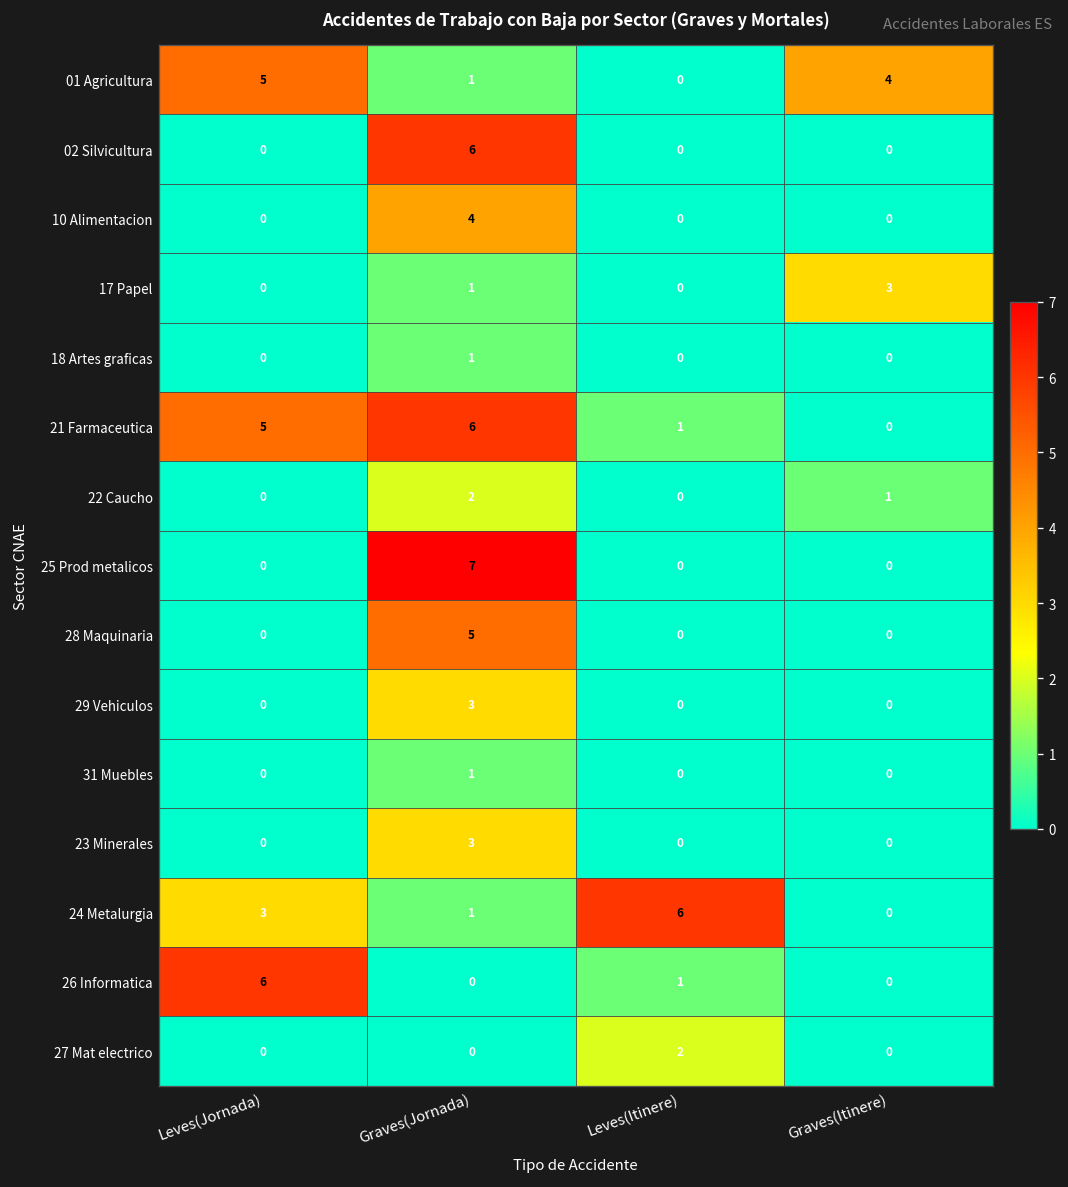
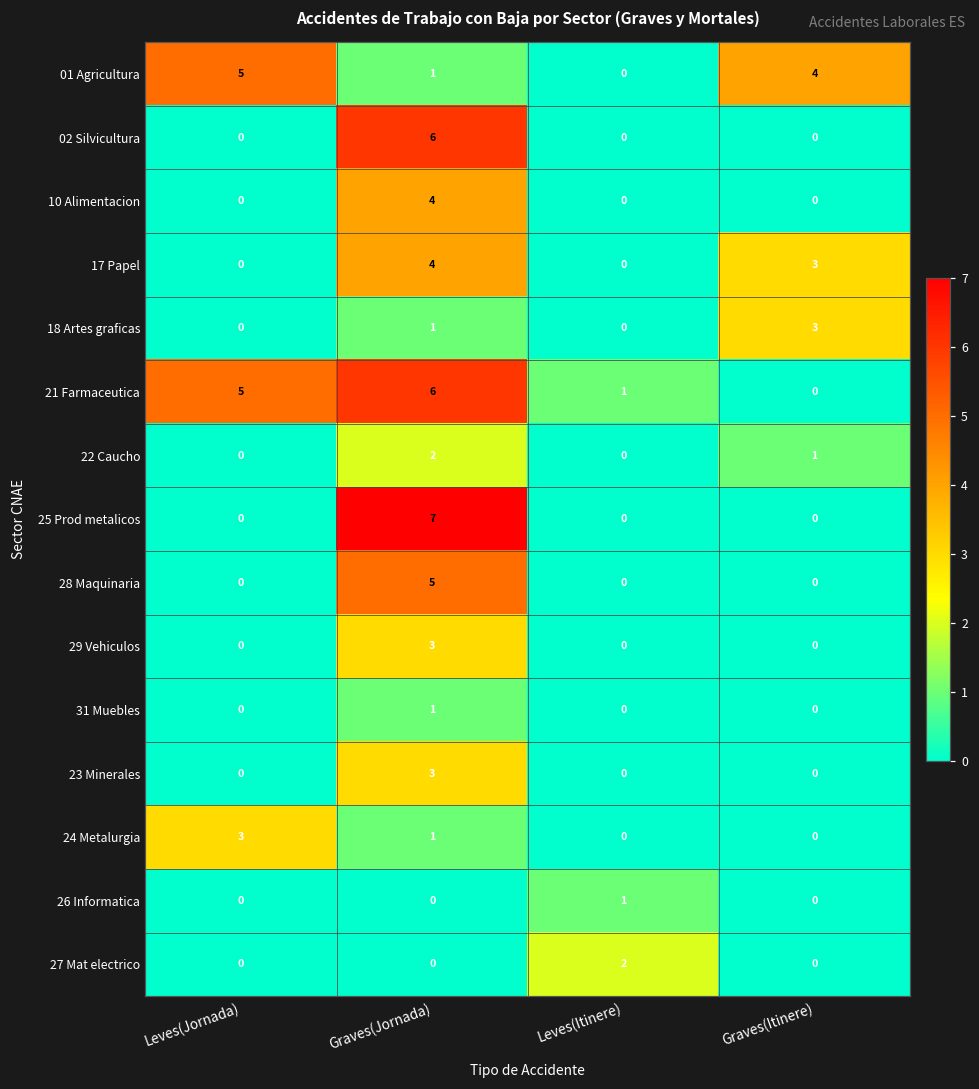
17 Papel, Graves(Jornada): 1 -> 4
18 Artes graficas, Graves(Itinere): 0 -> 3
24 Metalurgia, Leves(Itinere): 6 -> 0
26 Informatica, Leves(Jornada): 6 -> 0
